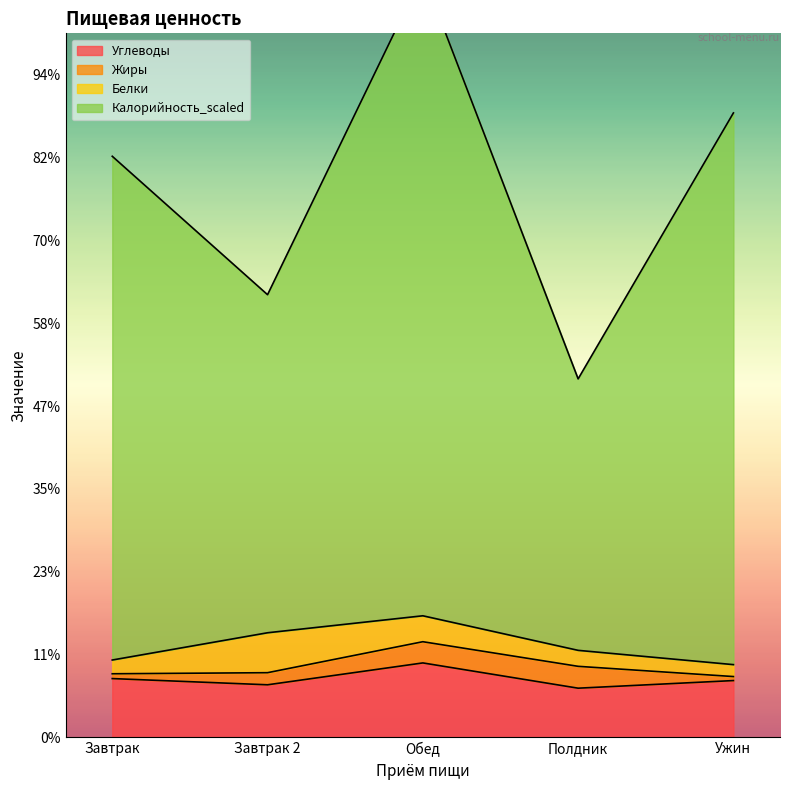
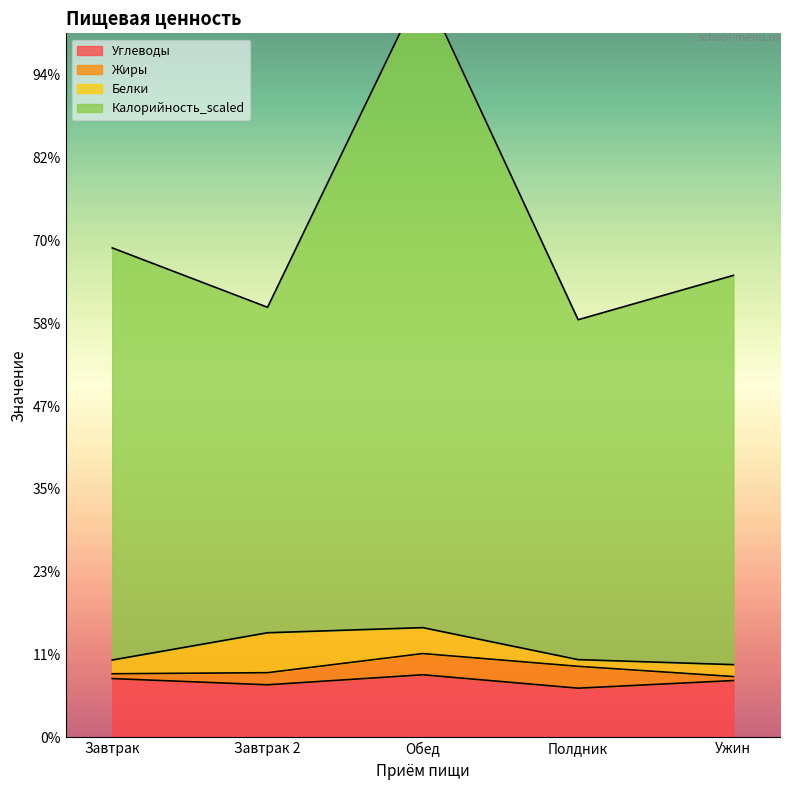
Калорийность_scaled, Завтрак: 71% -> 58%
Калорийность_scaled, Завтрак 2: 48% -> 46%
Углеводы, Обед: 11% -> 9%
Белки, Полдник: 2% -> 1%
Калорийность_scaled, Полдник: 39% -> 48%
Калорийность_scaled, Ужин: 78% -> 55%
